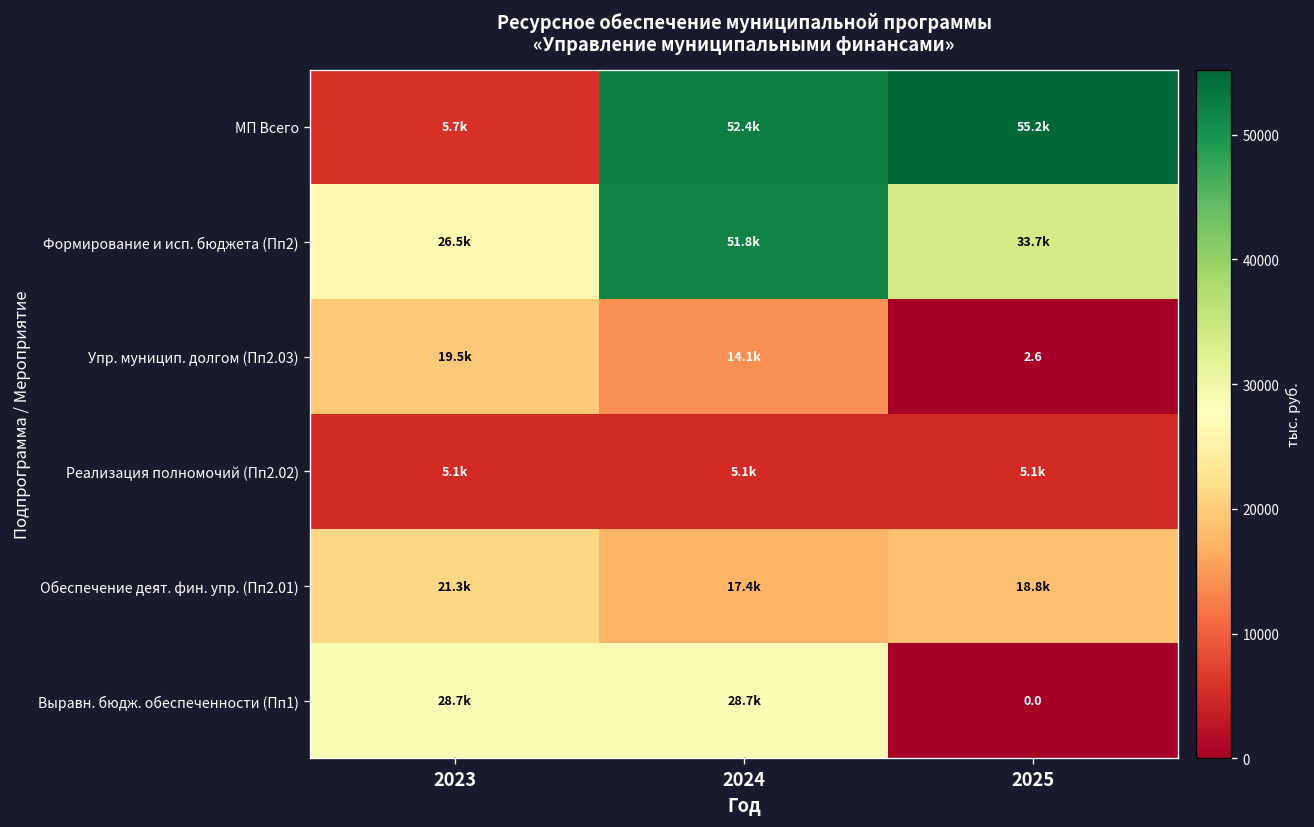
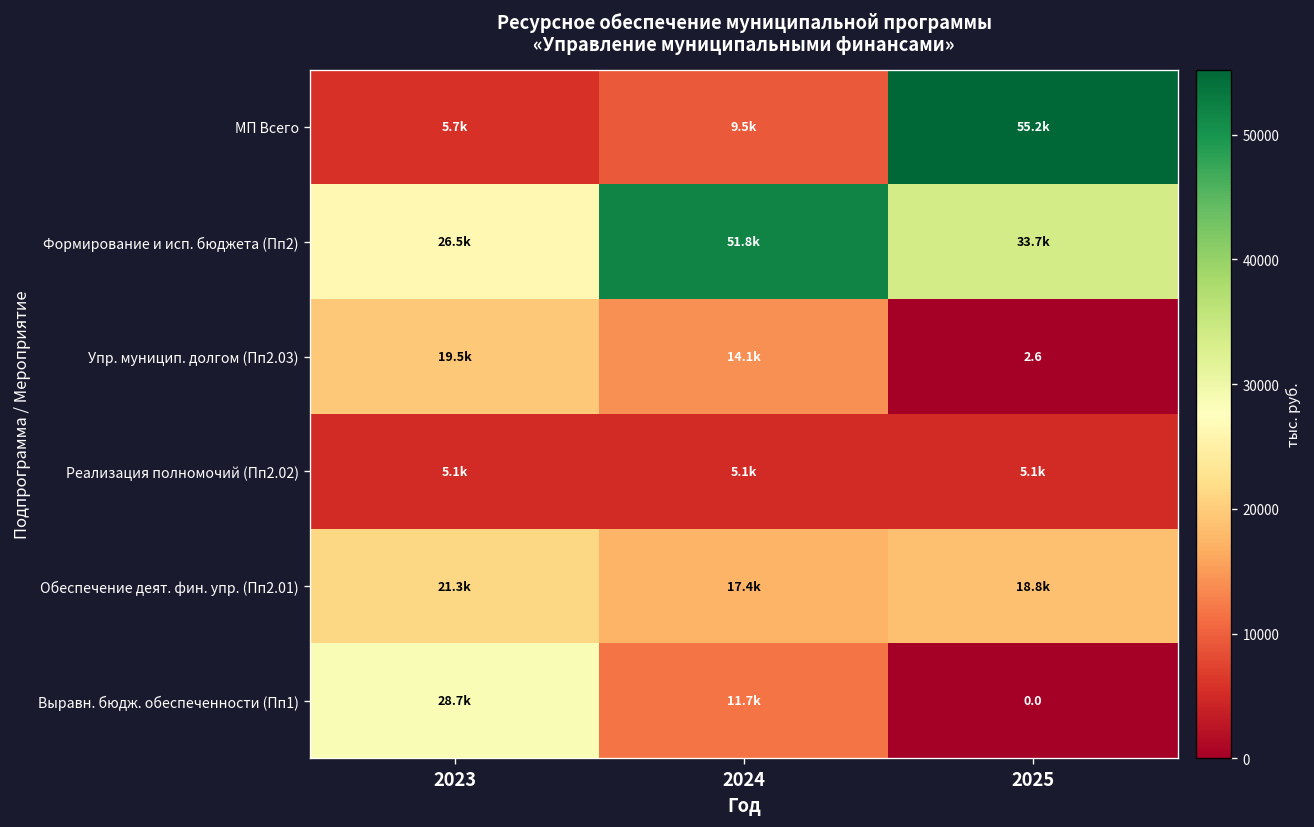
МП Всего, 2024: 52.4k -> 9.5k
Выравн. бюдж. обеспеченности (Пп1), 2024: 28.7k -> 11.7k
